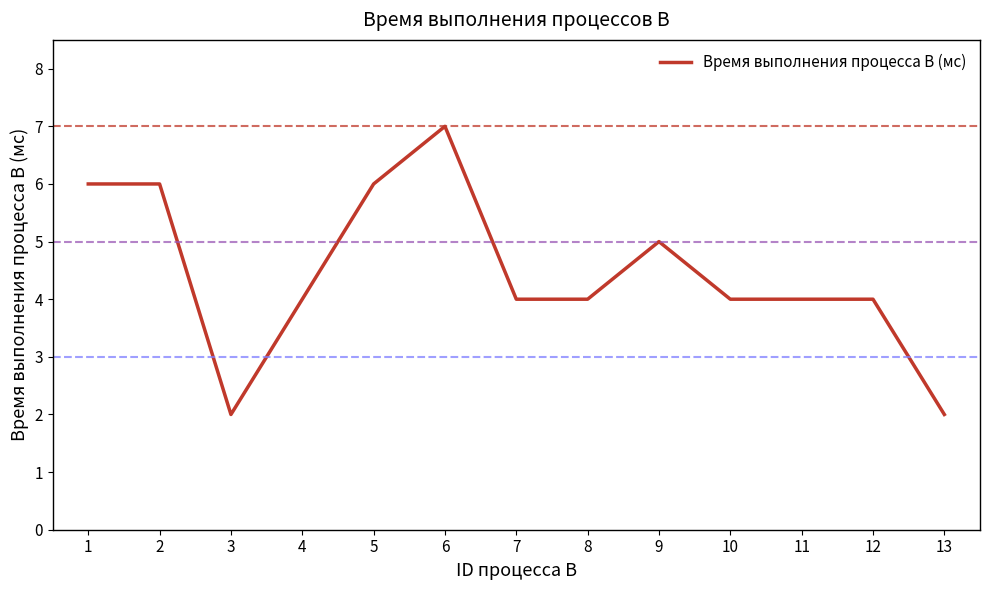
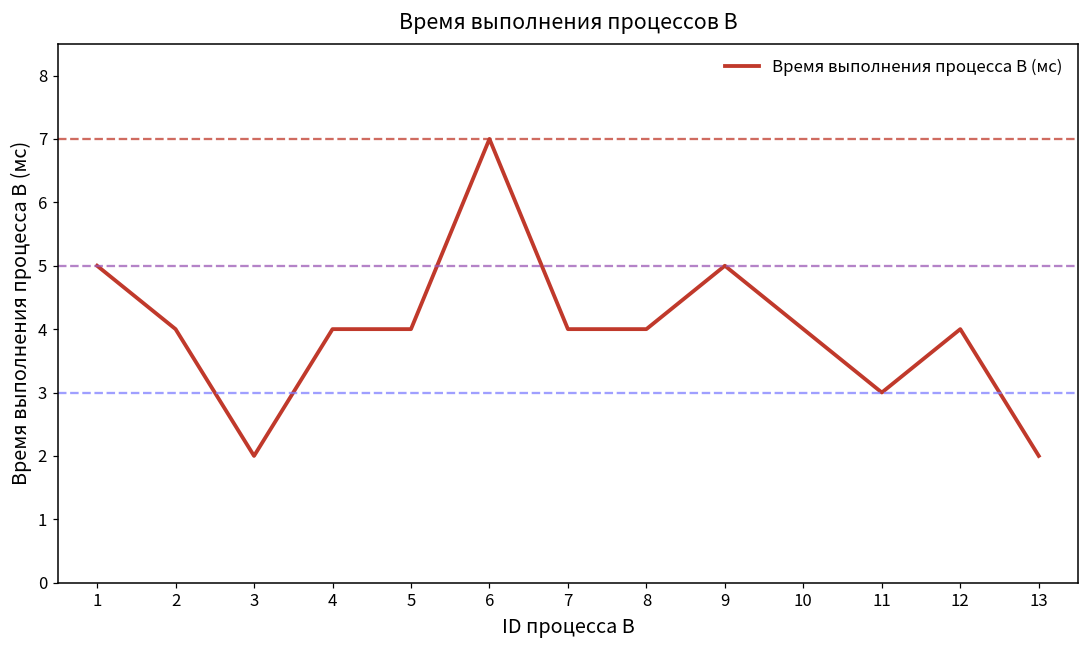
1: 6 -> 5
2: 6 -> 4
5: 6 -> 4
11: 4 -> 3
